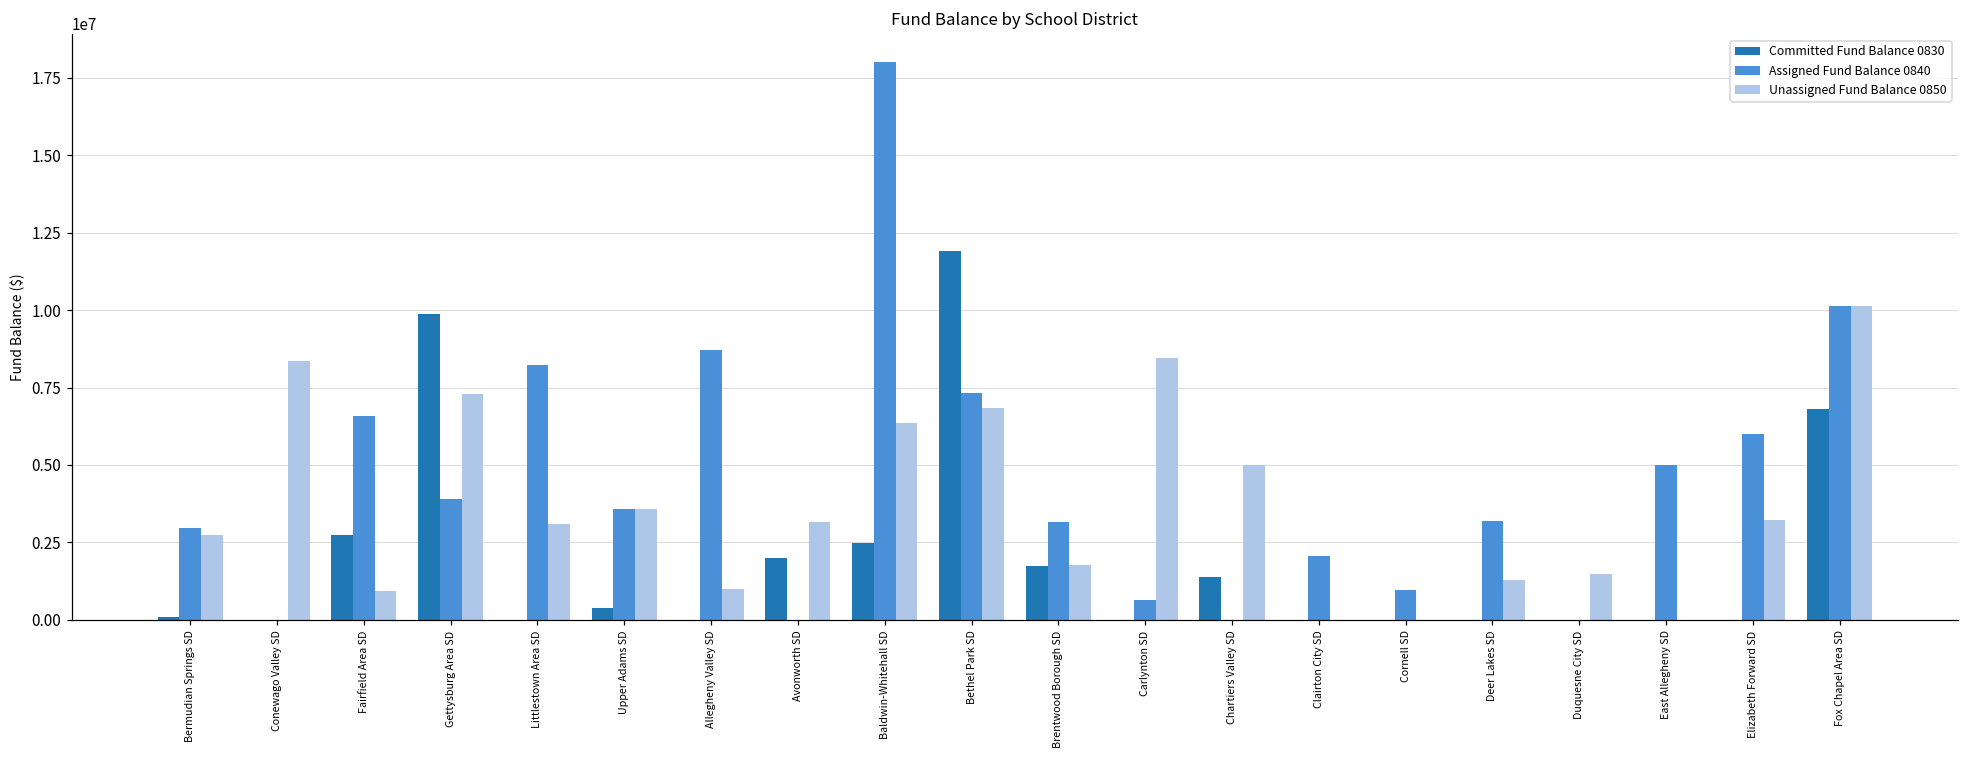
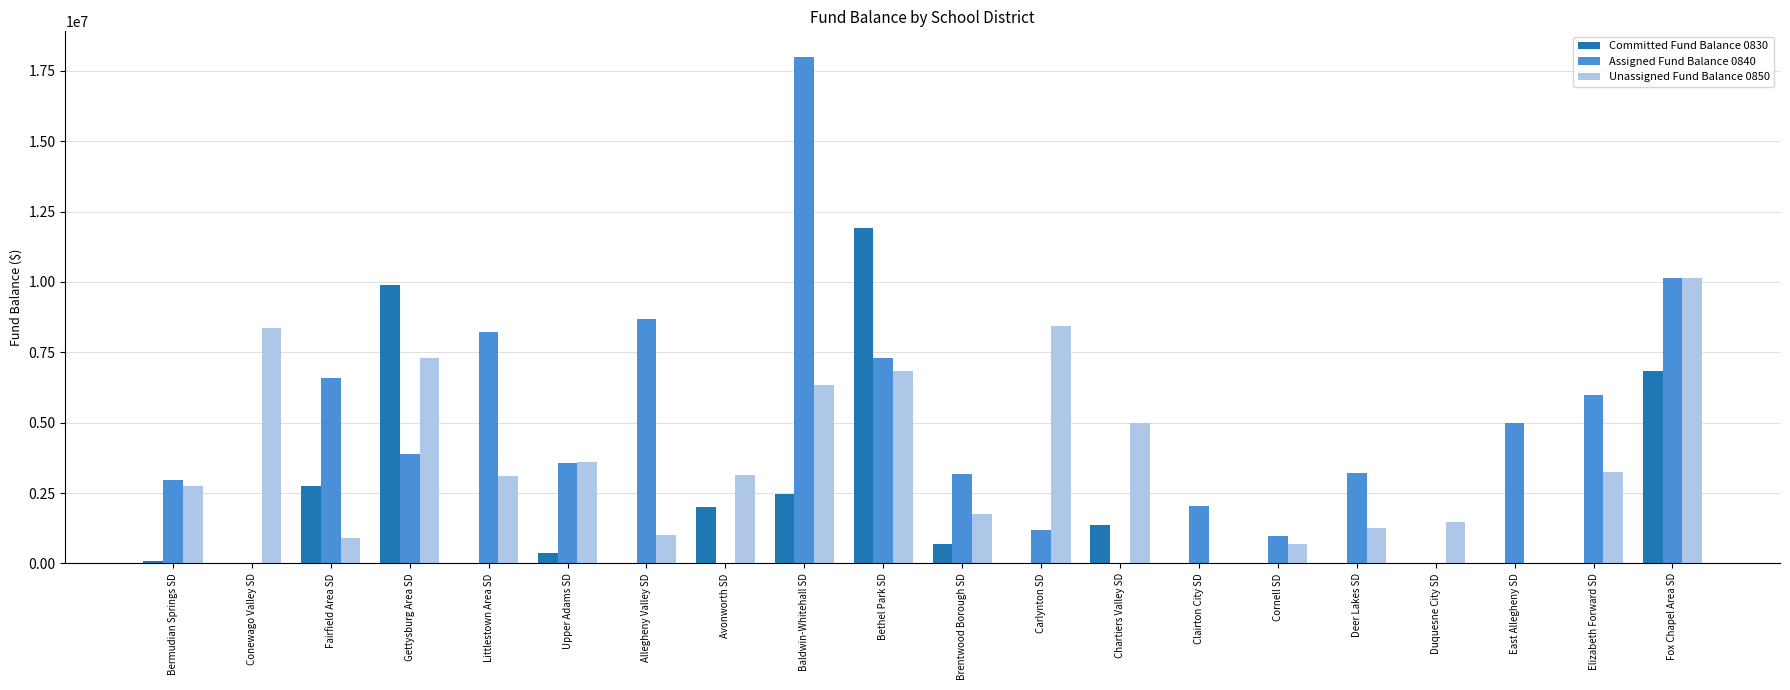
Committed Fund Balance 0830, Brentwood Borough SD: 1800000 -> 700000
Assigned Fund Balance 0840, Carlynton SD: 600000 -> 1200000
Unassigned Fund Balance 0850, Cornell SD: 0 -> 700000
